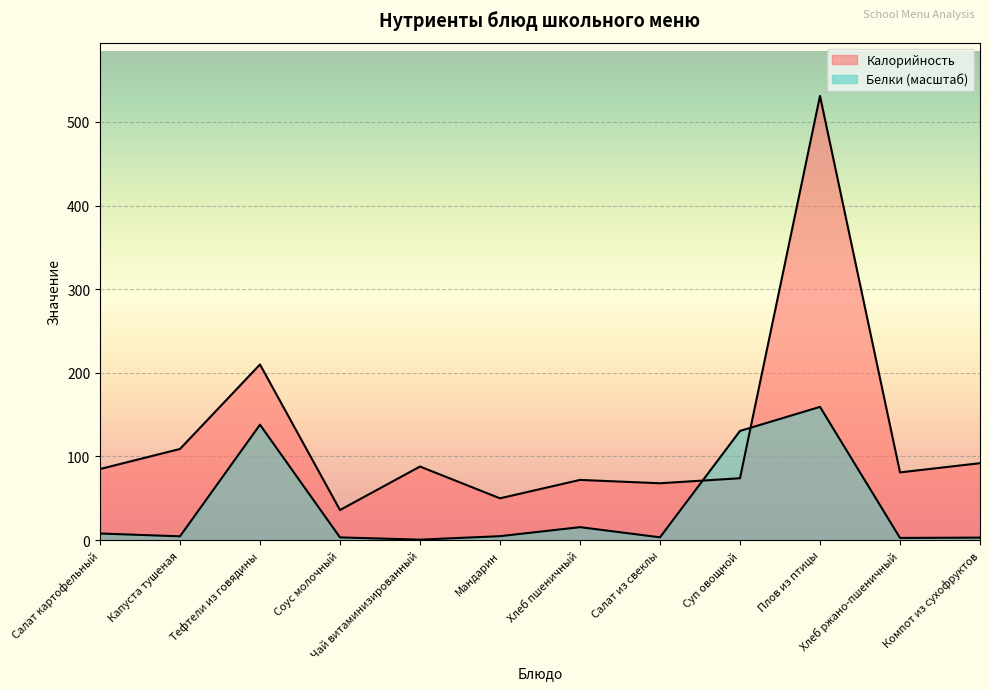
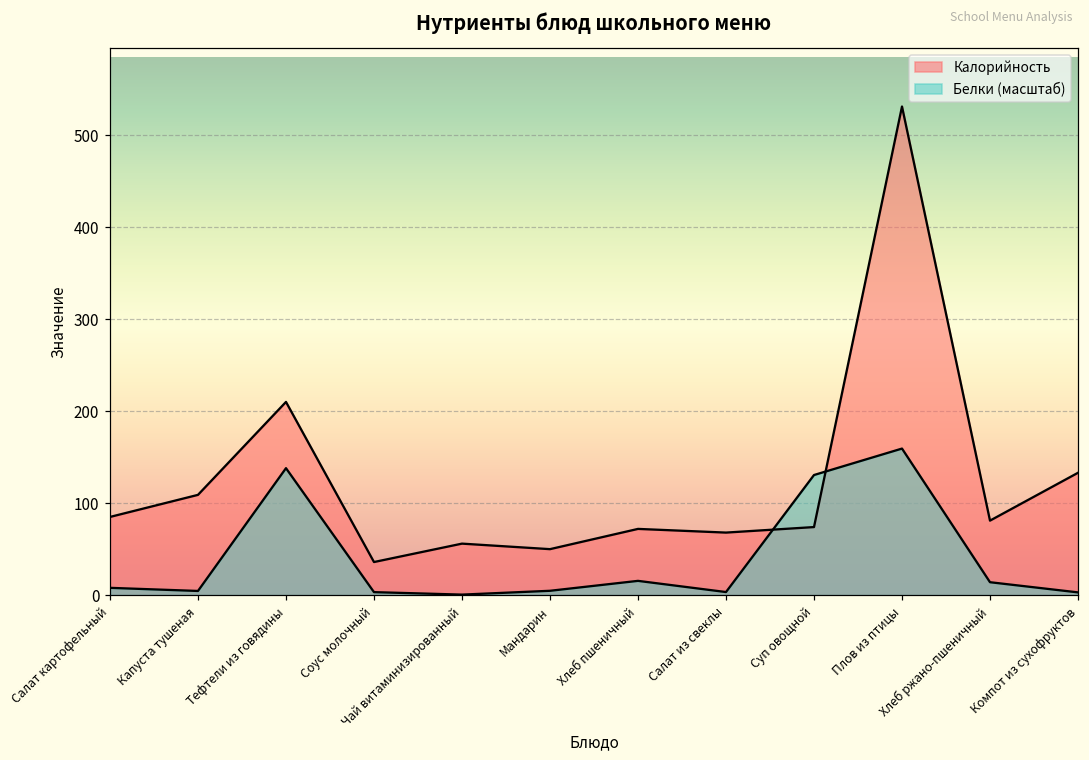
Калорийность, Чай витаминизированный: 90 -> 60
Белки (масштаб), Хлеб ржано-пшеничный: 0 -> 10
Калорийность, Компот из сухофруктов: 90 -> 130
